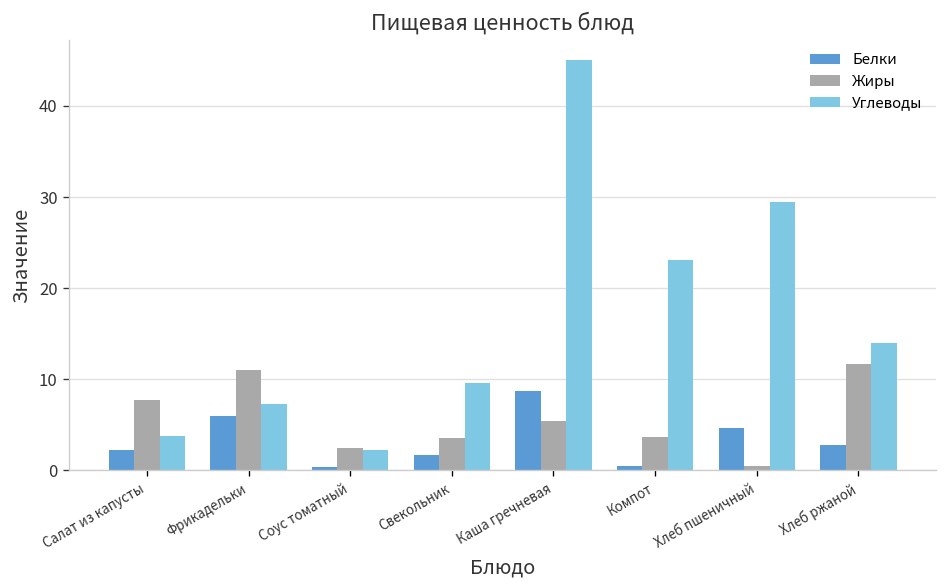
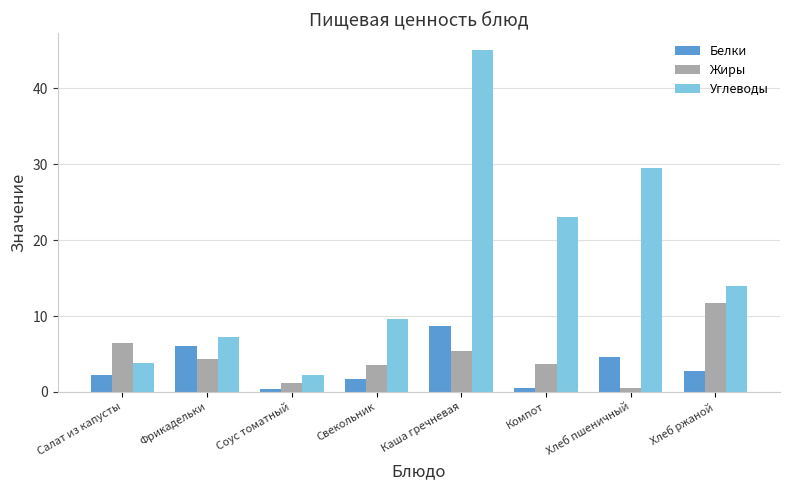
Жиры, Салат из капусты: 8 -> 7
Жиры, Фрикадельки: 11 -> 4
Жиры, Соус томатный: 2 -> 1
